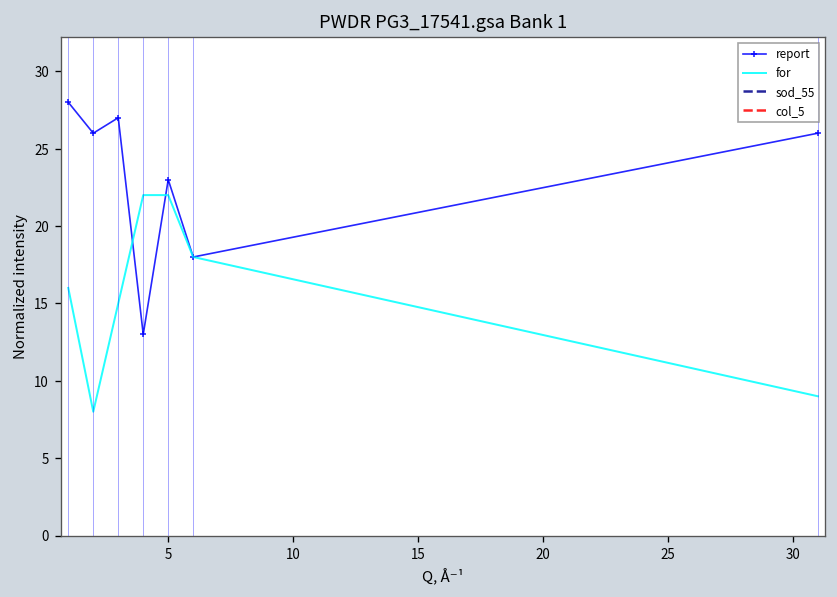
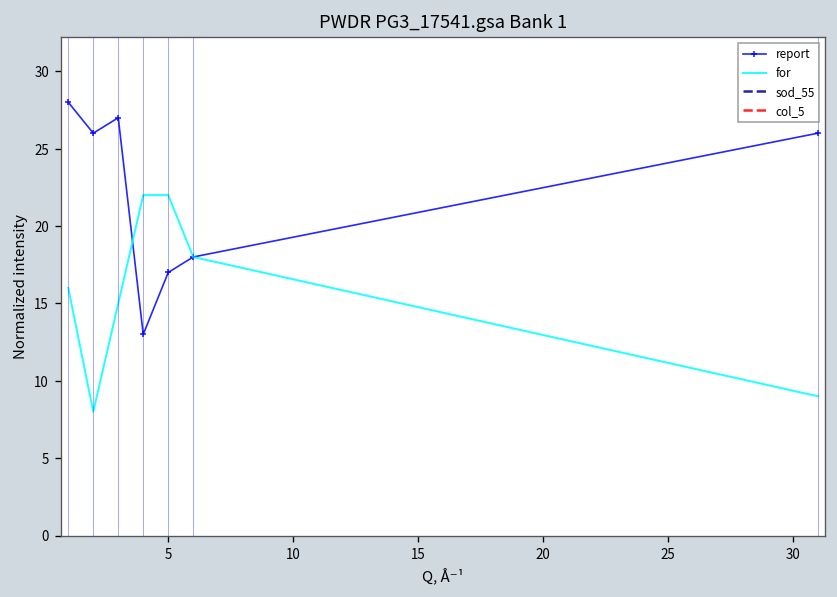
report, 5: 23 -> 17
